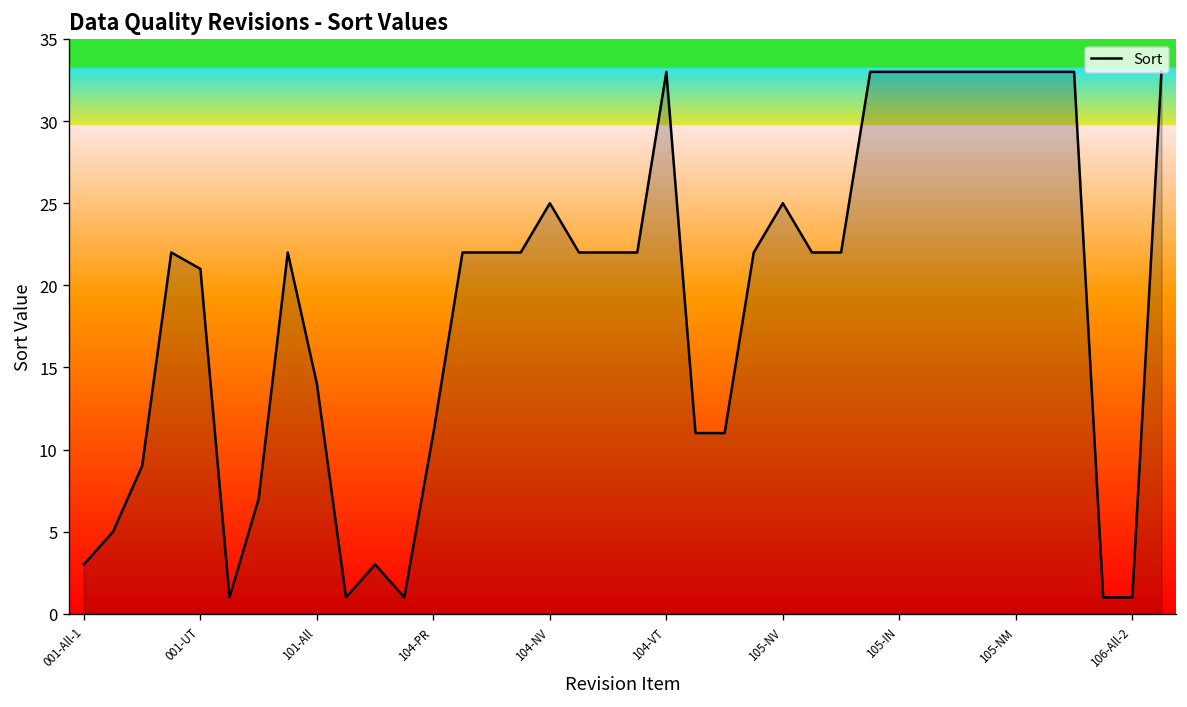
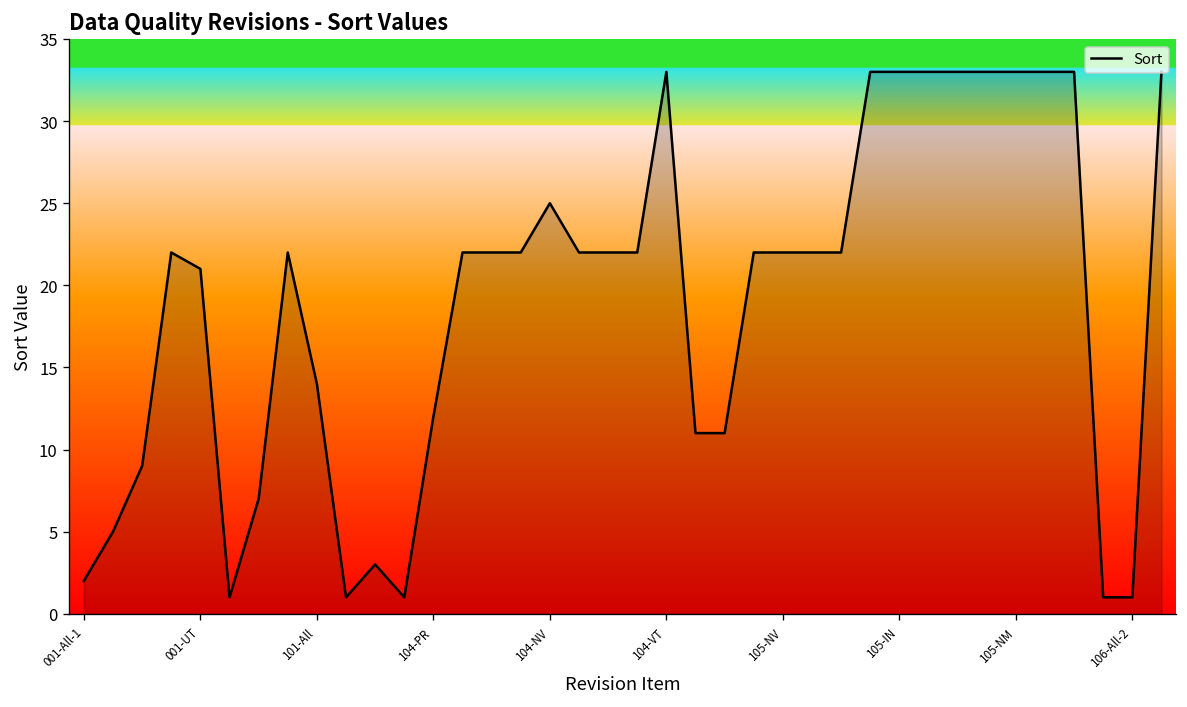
001-All-1: 3 -> 2
104-PR: 11 -> 12
105-NV: 25 -> 22
